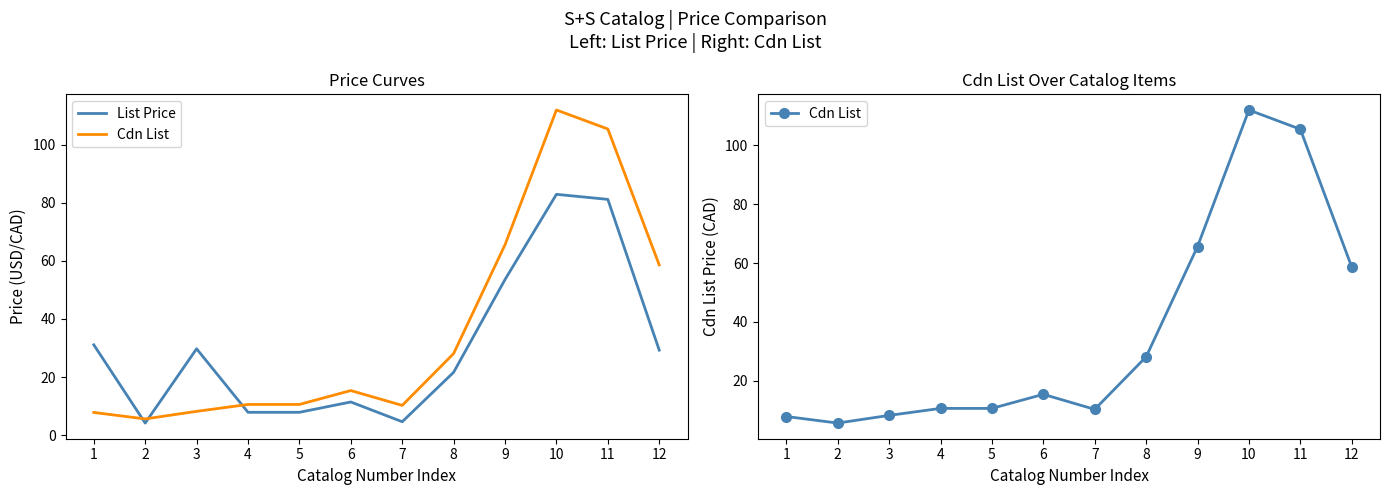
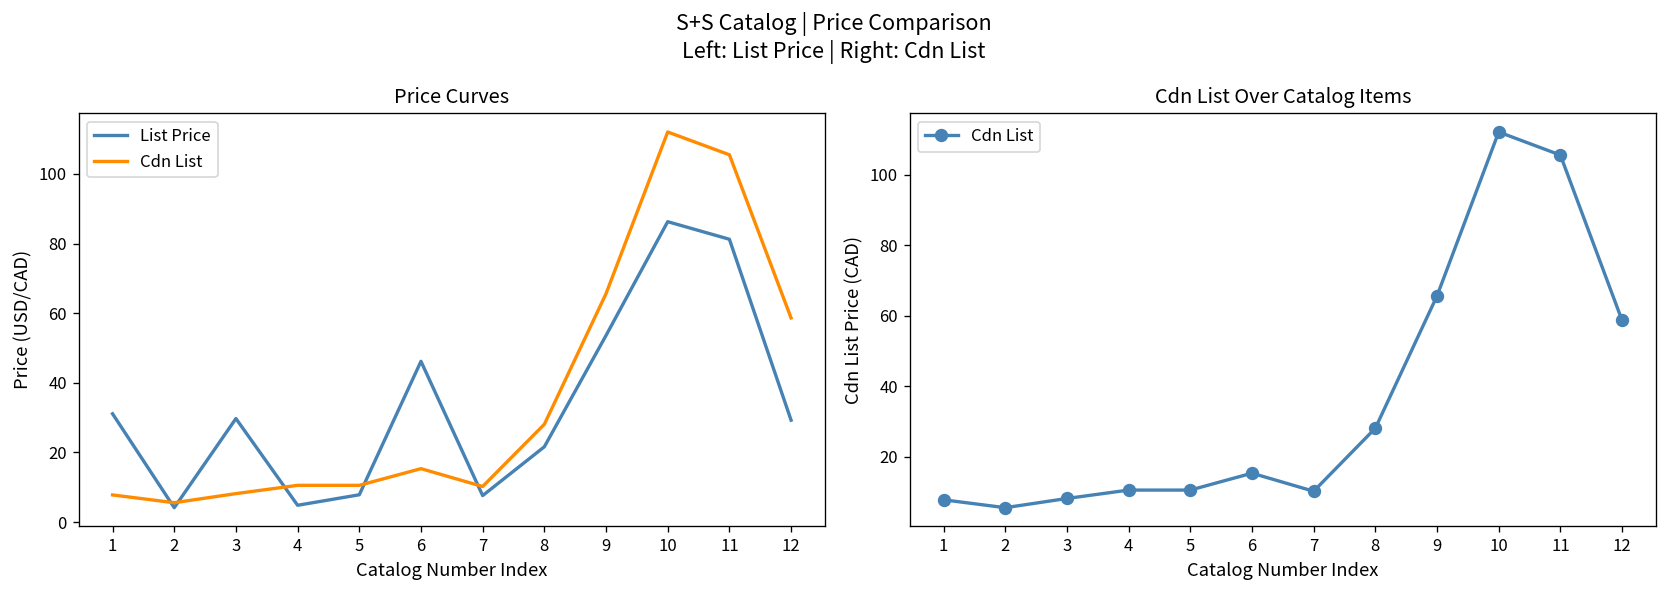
Price Curves, List Price, 4: 8 -> 5
Price Curves, List Price, 6: 11 -> 46
Price Curves, List Price, 7: 5 -> 8
Price Curves, List Price, 10: 83 -> 86
